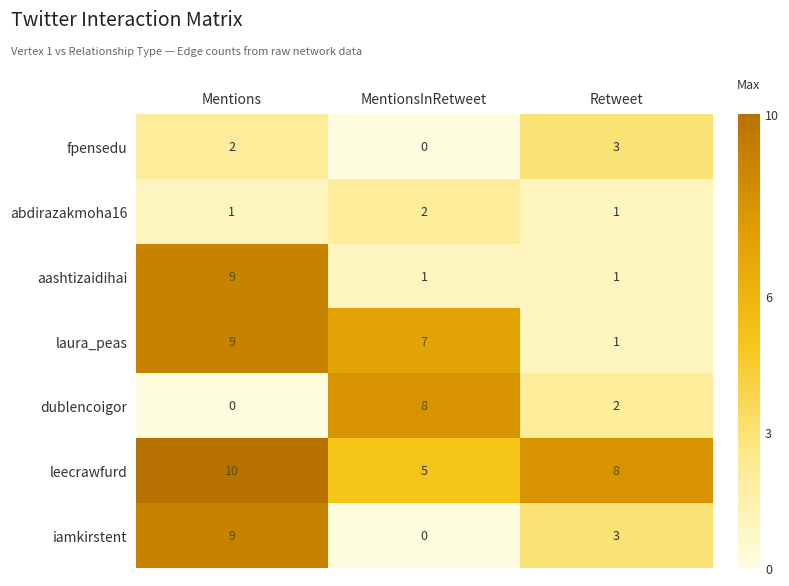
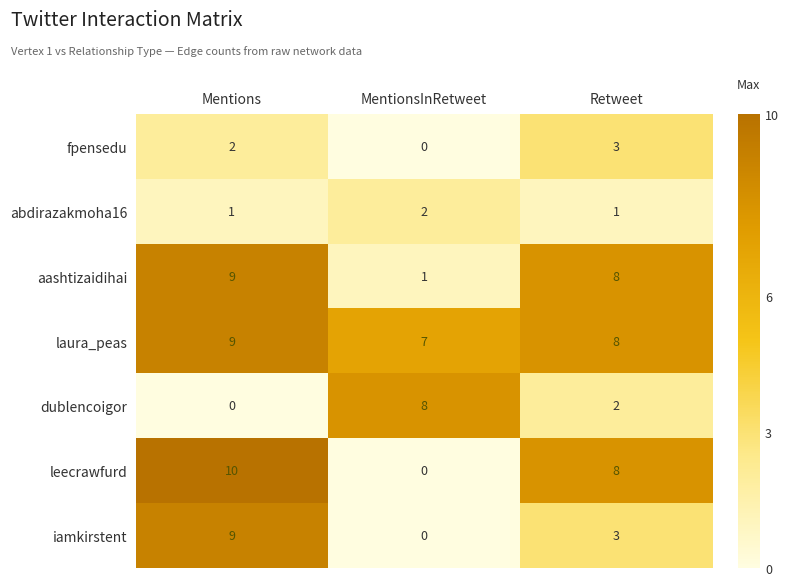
aashtizaidihai, Retweet: 1 -> 8
laura_peas, Retweet: 1 -> 8
leecrawfurd, MentionsInRetweet: 5 -> 0
